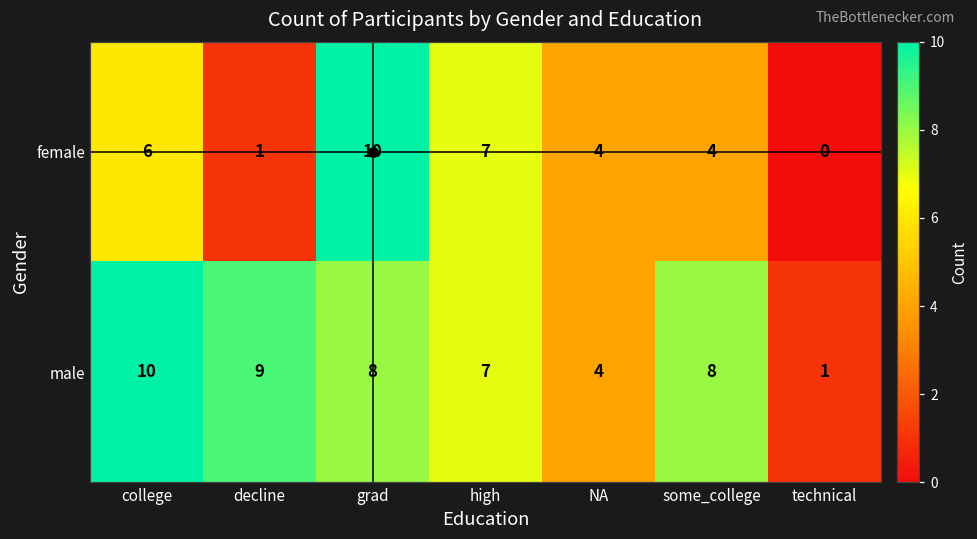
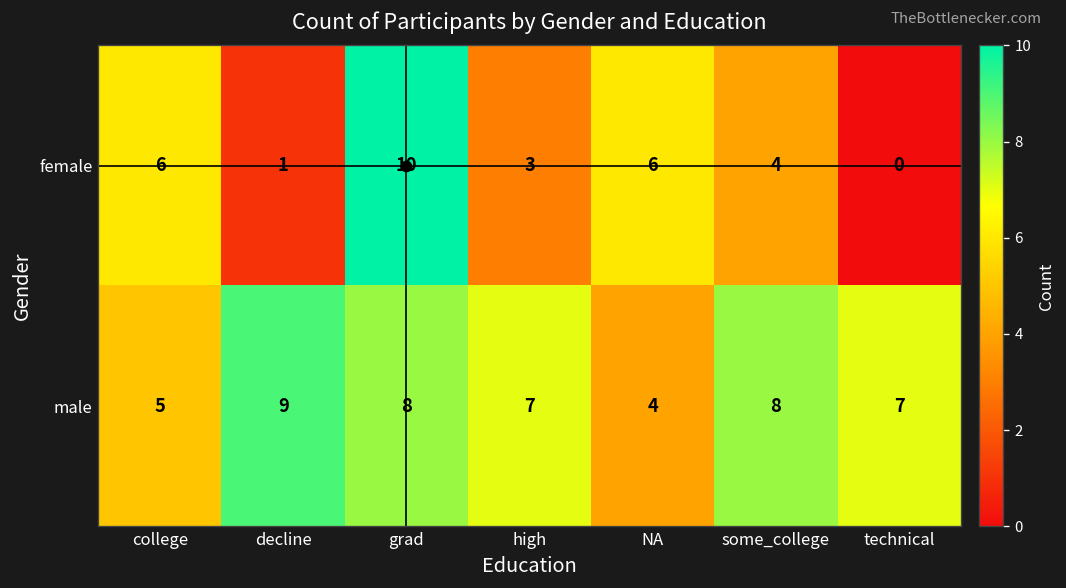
female, high: 7 -> 3
female, NA: 4 -> 6
male, college: 10 -> 5
male, technical: 1 -> 7
